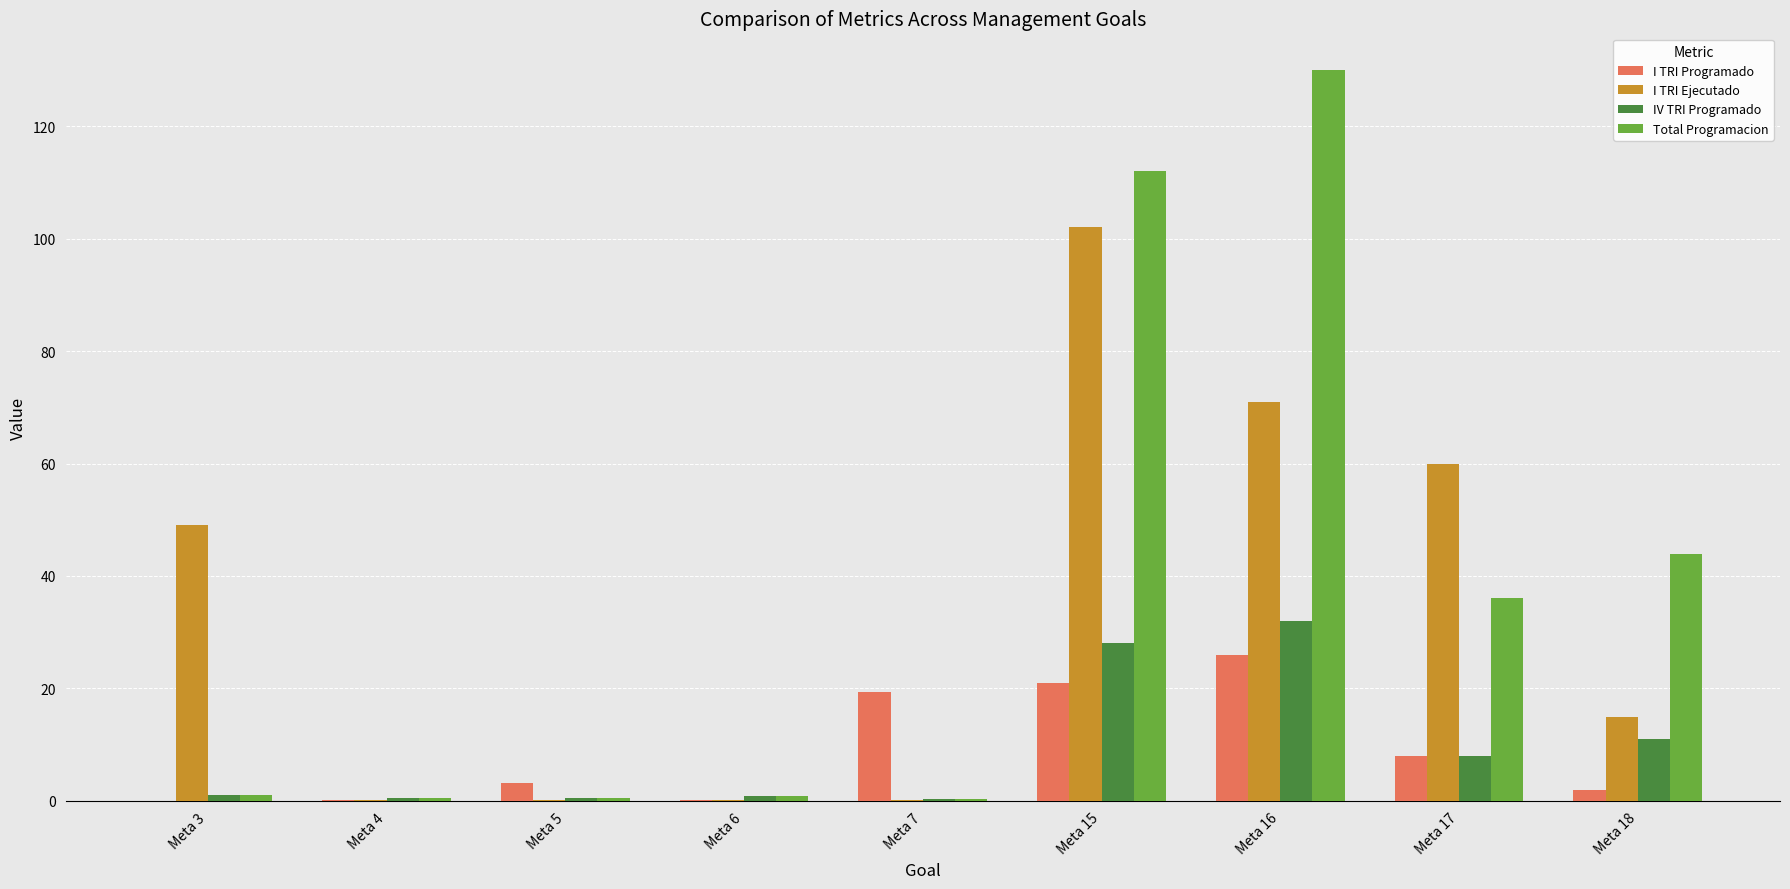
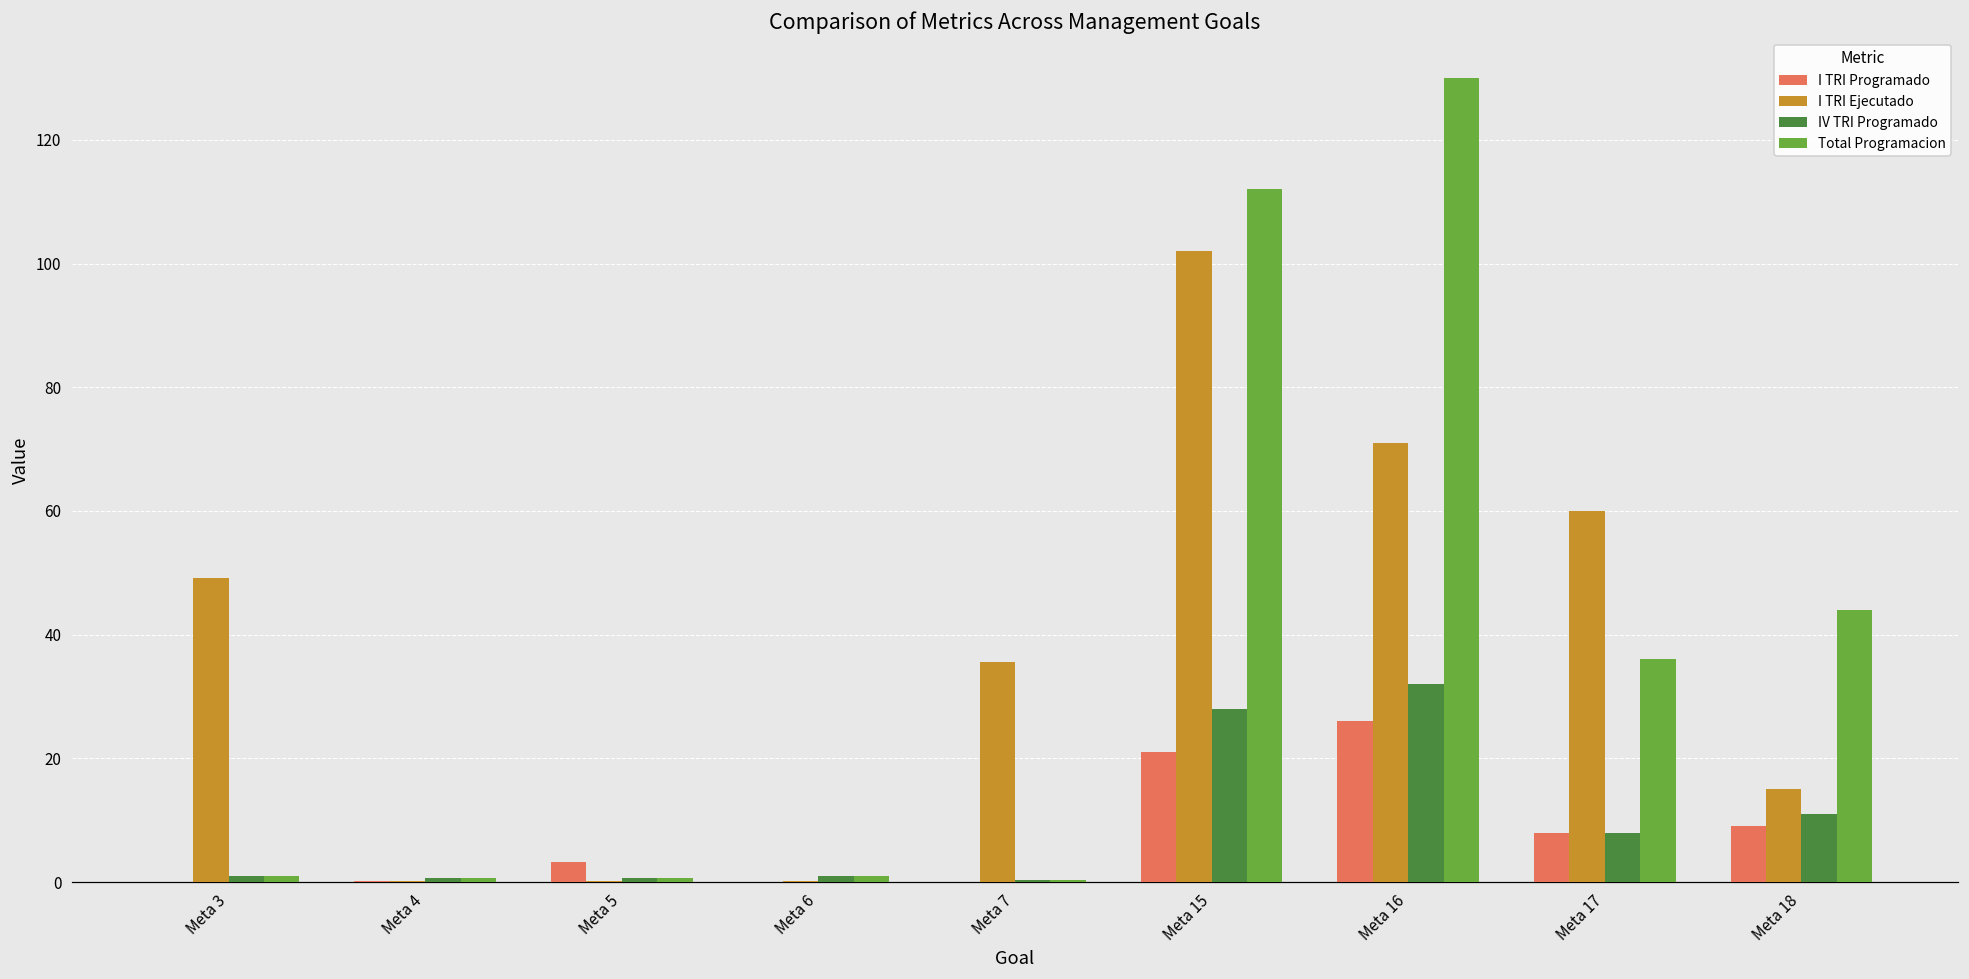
I TRI Programado, Meta 7: 19 -> 0
I TRI Ejecutado, Meta 7: 0 -> 36
I TRI Programado, Meta 18: 2 -> 9
